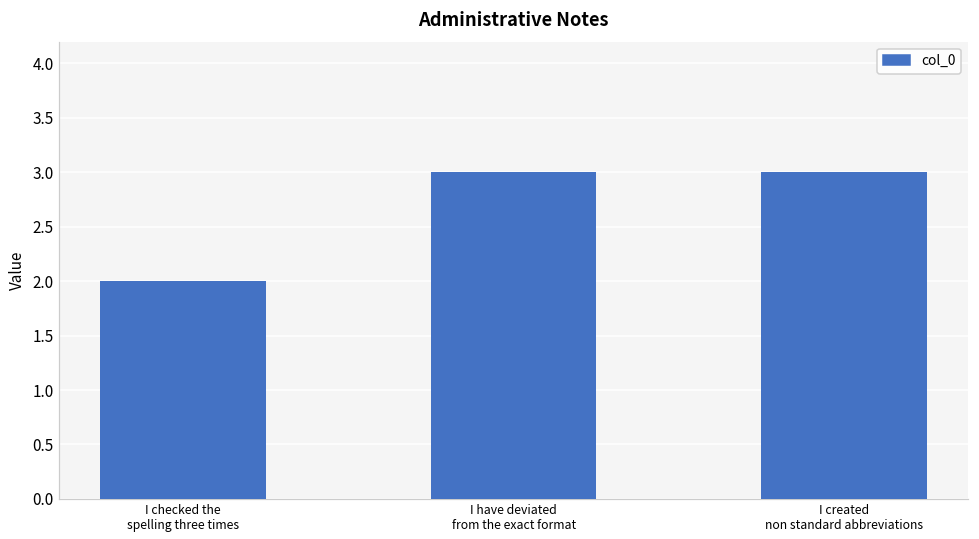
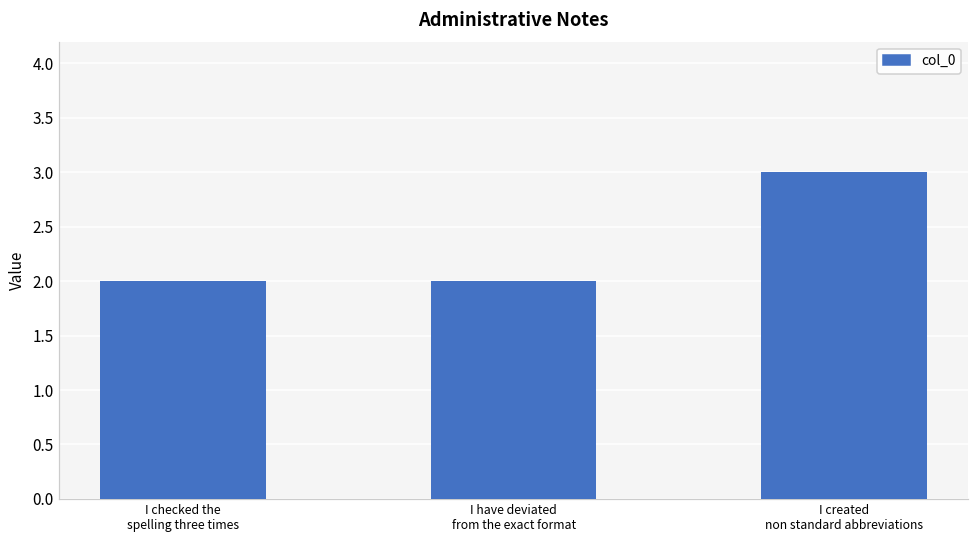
I have deviated from the exact format: 3 -> 2
